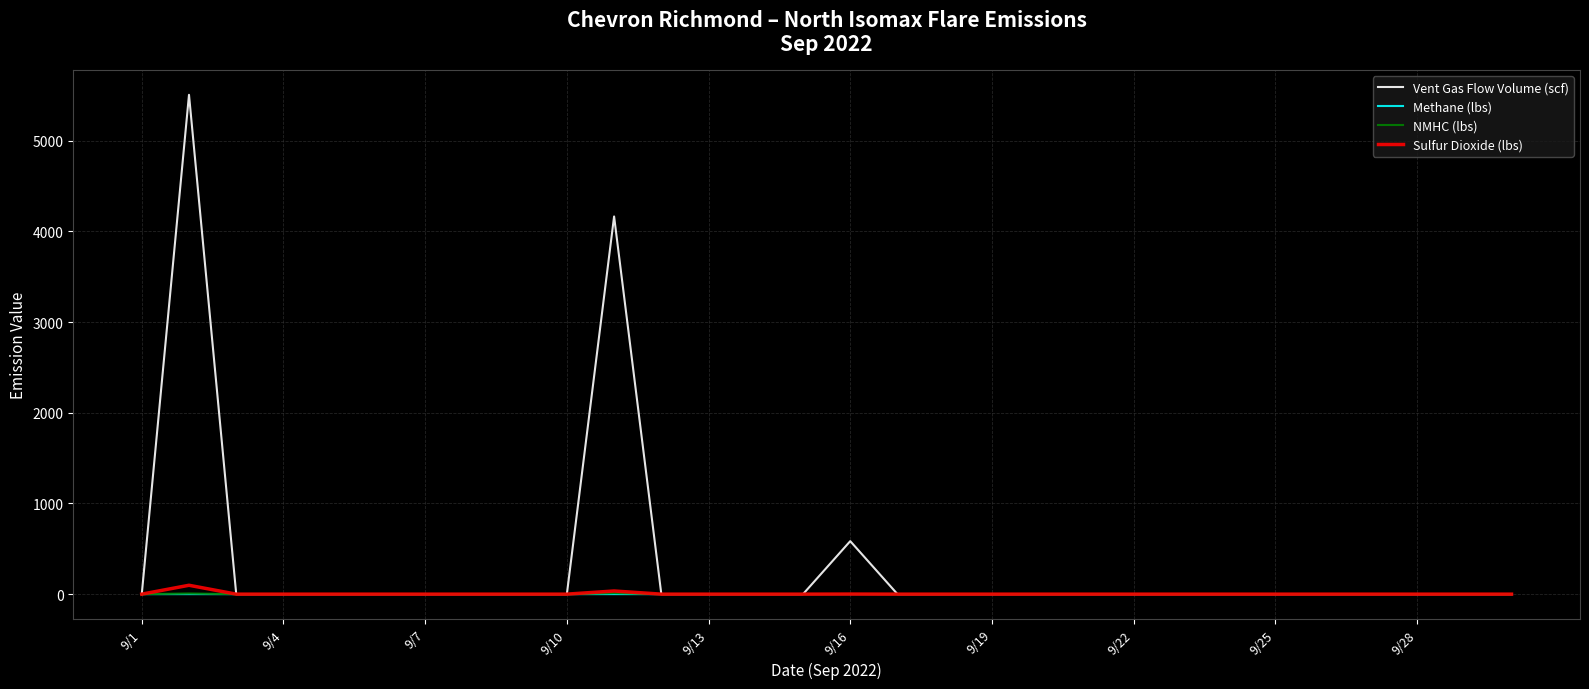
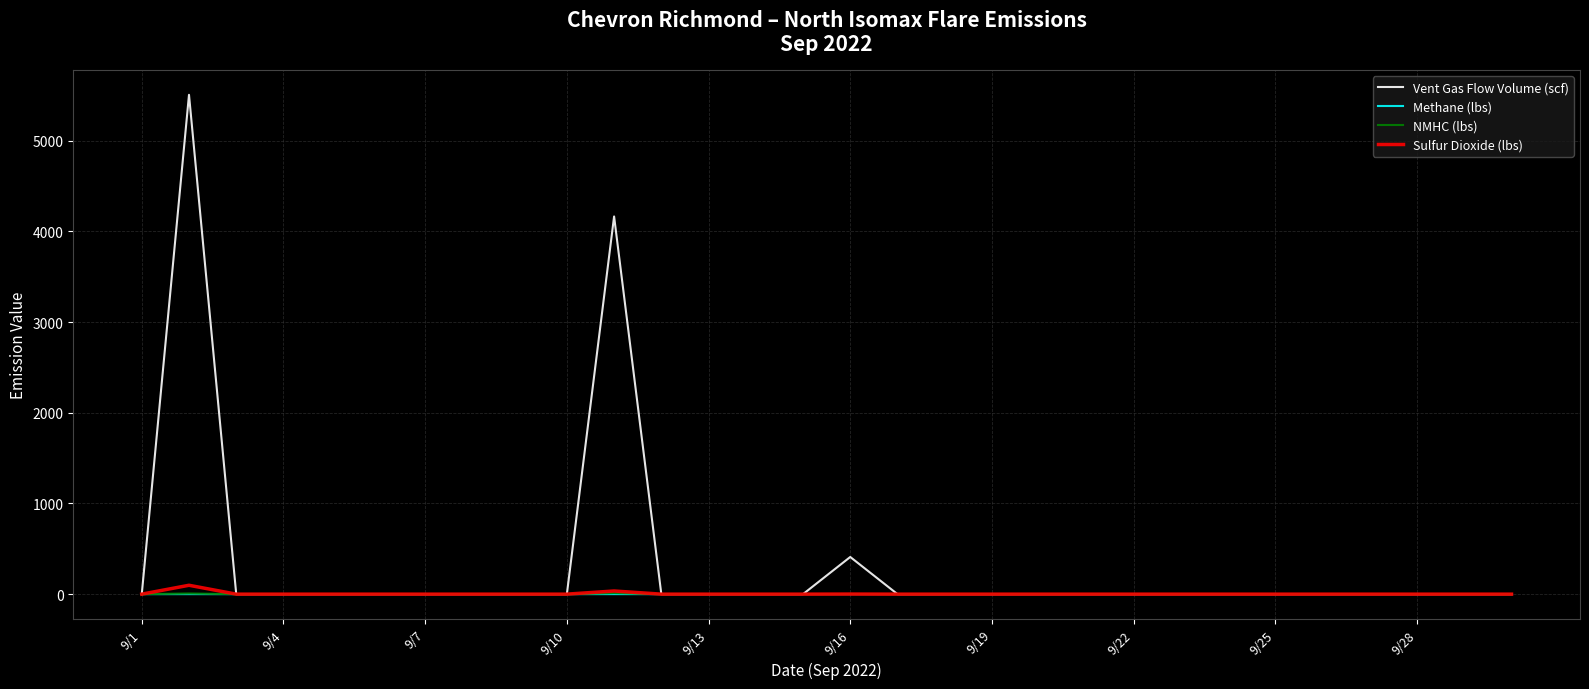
Vent Gas Flow Volume (scf), 9/16: 600 -> 400
